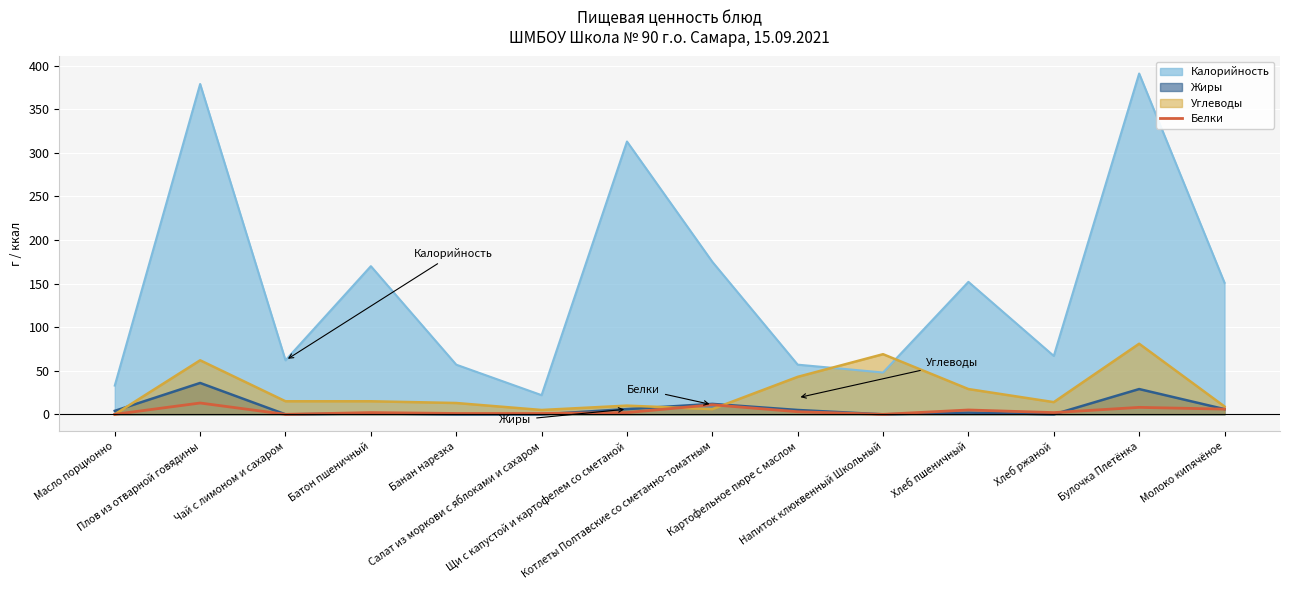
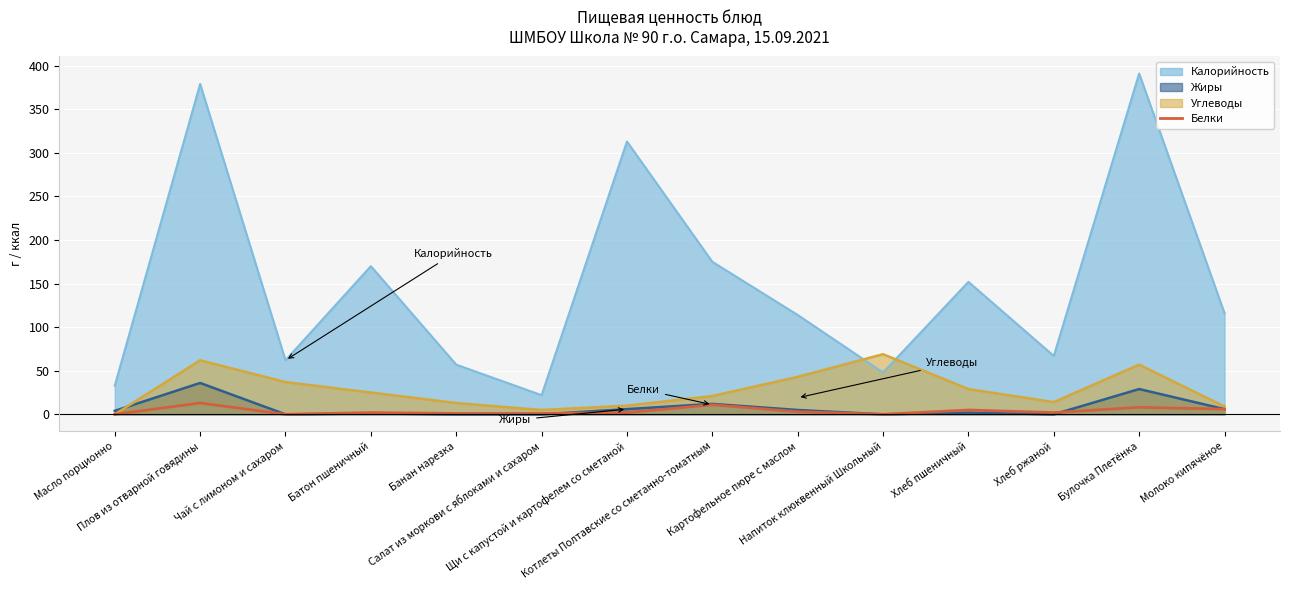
Углеводы, Чай с лимоном и сахаром: 20 -> 40
Углеводы, Батон пшеничный: 20 -> 30
Углеводы, Котлеты Полтавские со сметанно-томатным: 10 -> 20
Калорийность, Картофельное пюре с маслом: 60 -> 110
Углеводы, Булочка Плетёнка: 80 -> 60
Калорийность, Молоко кипячёное: 150 -> 120
